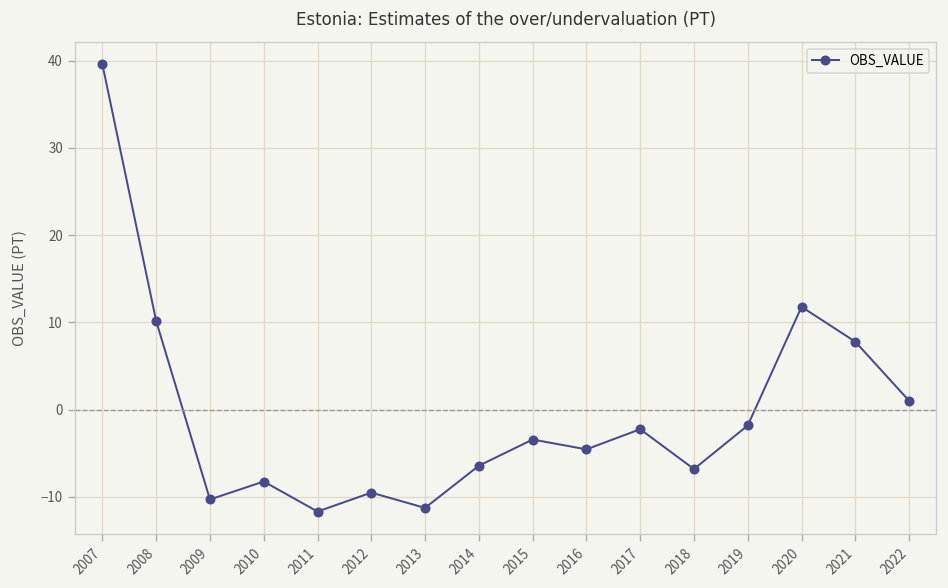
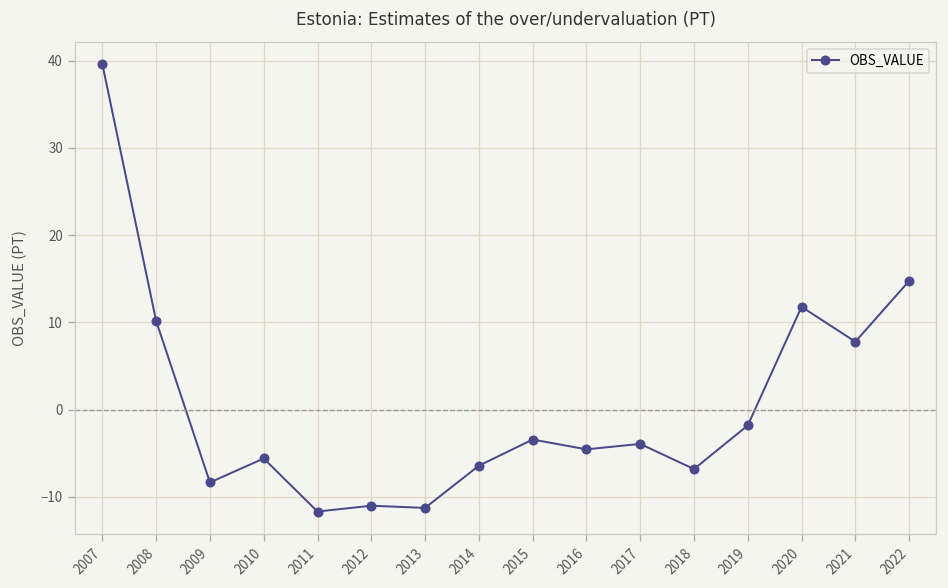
2009: -10 -> -8
2010: -8 -> -6
2012: -10 -> -11
2017: -2 -> -4
2022: 1 -> 15
